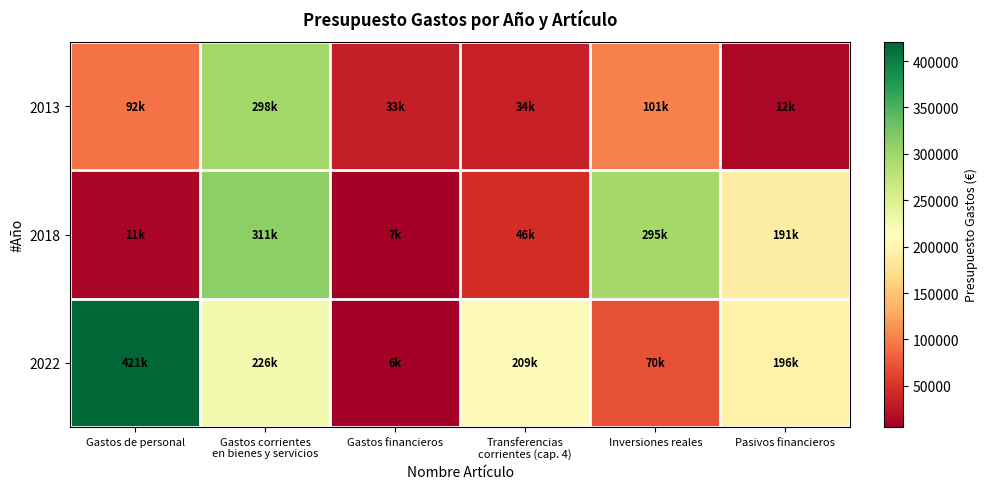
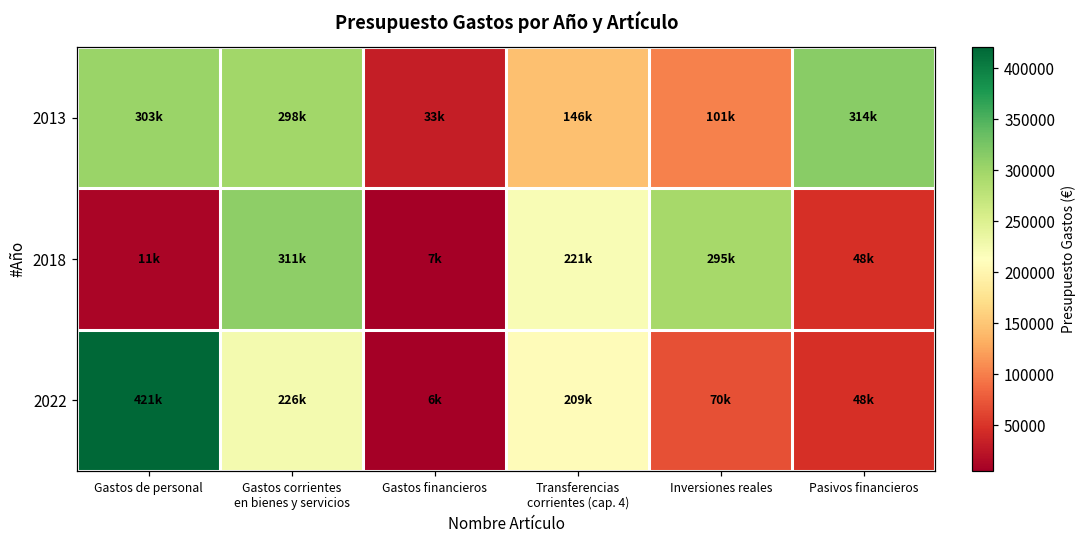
2013, Gastos de personal: 92k -> 303k
2013, Transferencias corrientes (cap. 4): 34k -> 146k
2013, Pasivos financieros: 12k -> 314k
2018, Transferencias corrientes (cap. 4): 46k -> 221k
2018, Pasivos financieros: 191k -> 48k
2022, Pasivos financieros: 196k -> 48k
